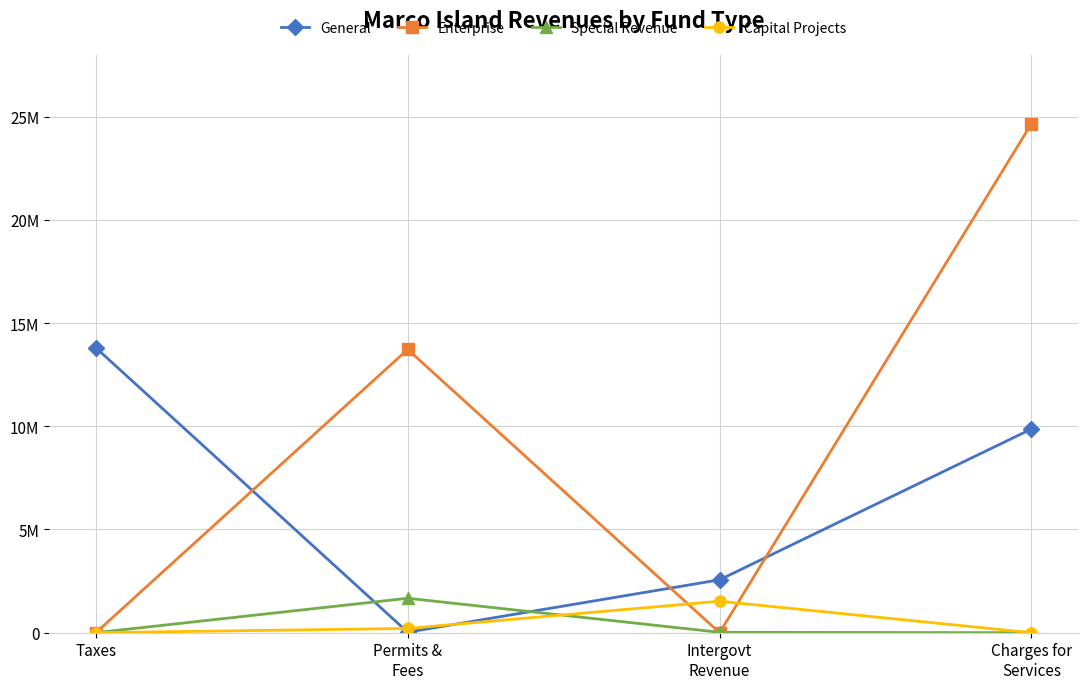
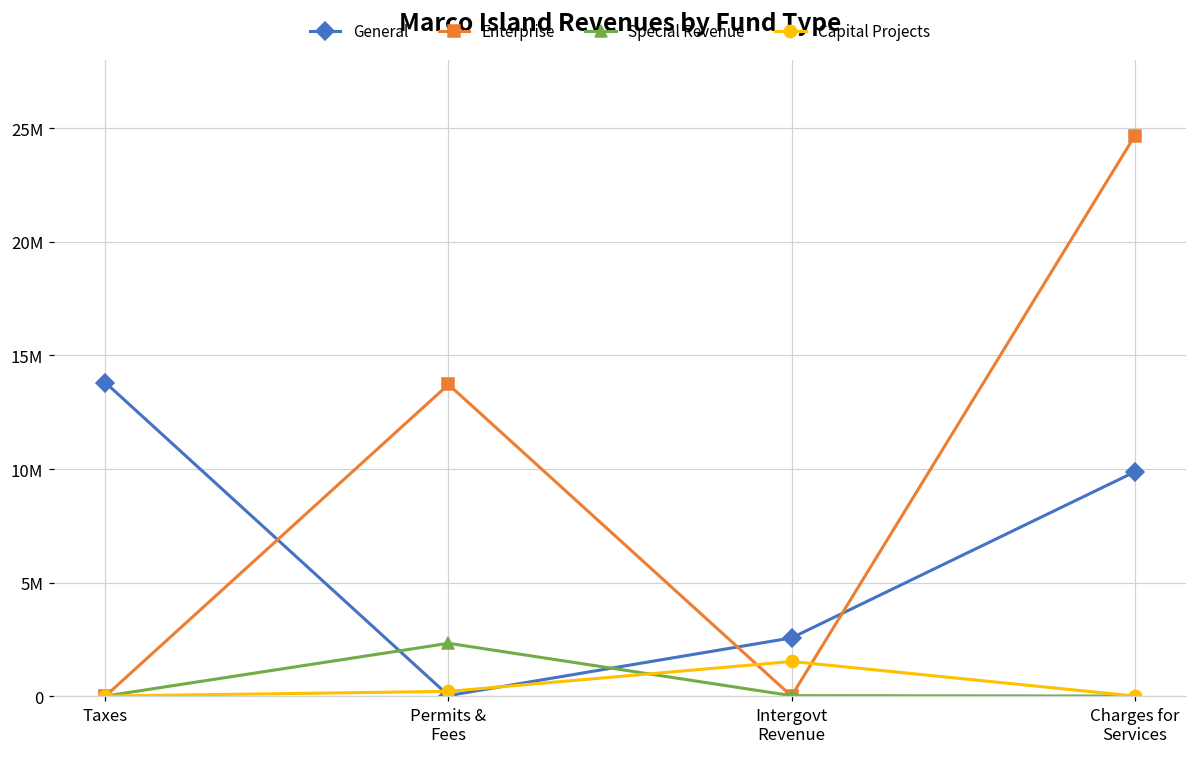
Special Revenue, Permits & Fees: 1700000 -> 2300000
